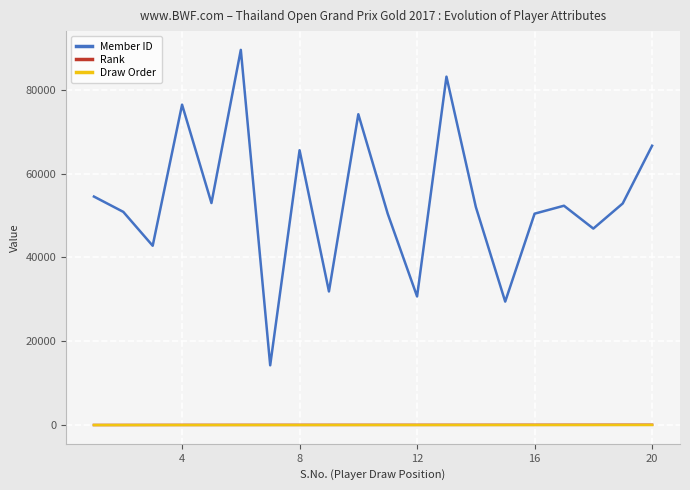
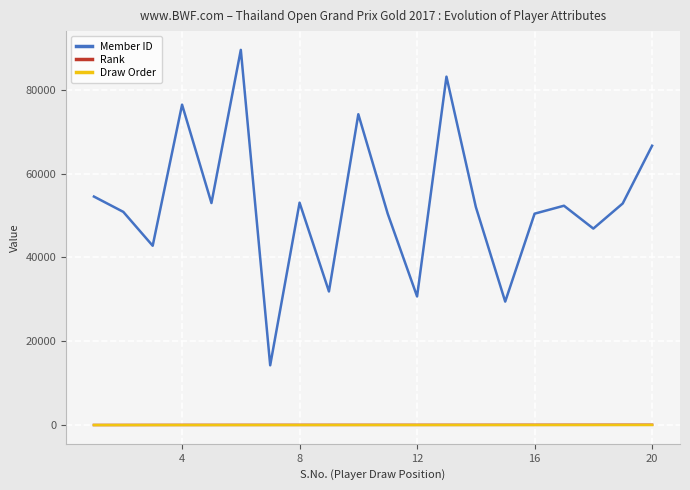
Member ID, 8: 66000 -> 53000
